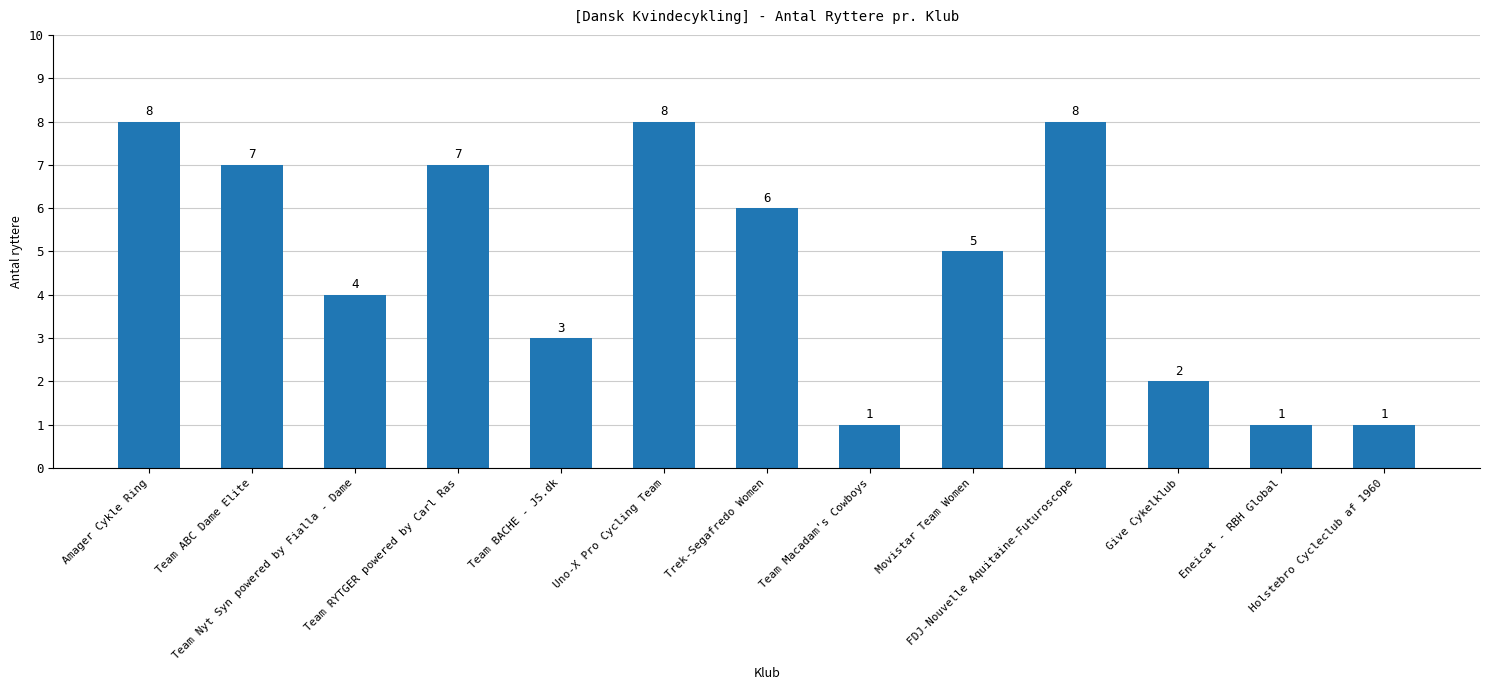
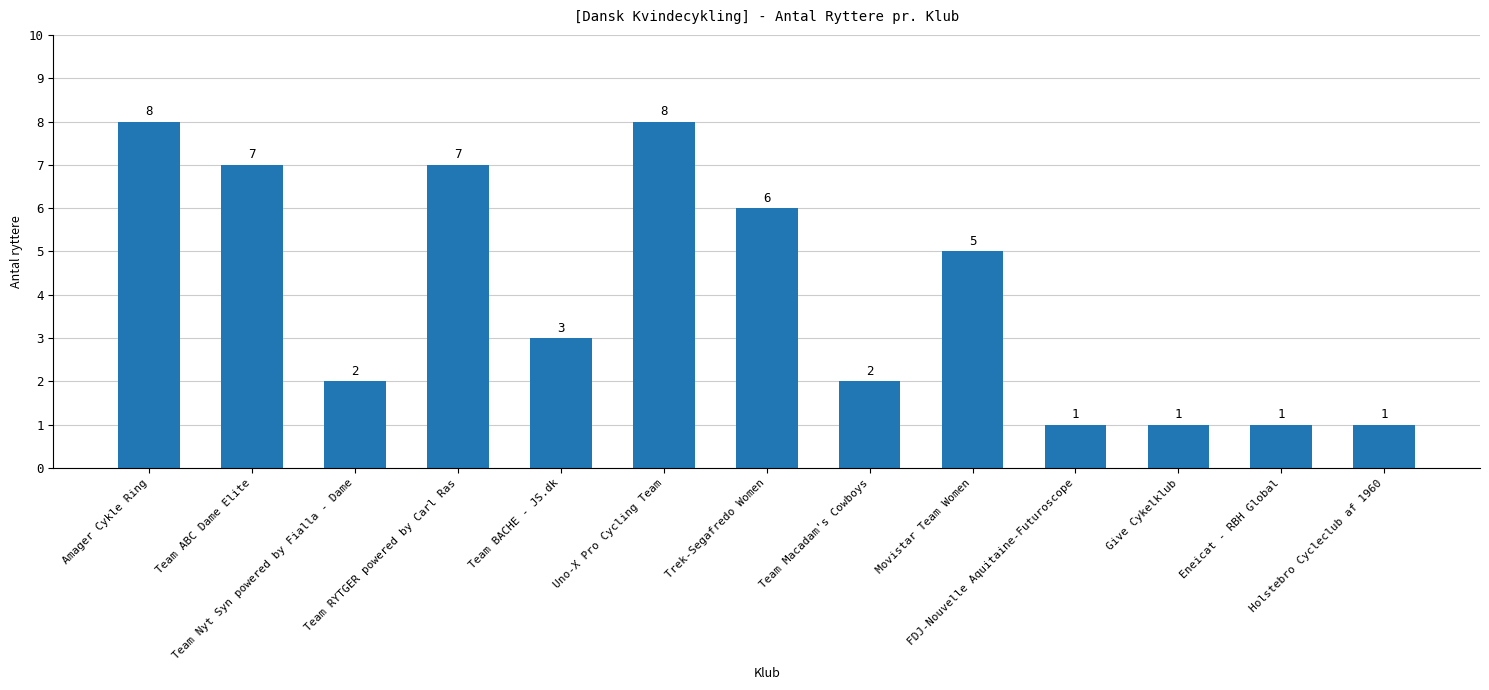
Team Nyt Syn powered by Fialla - Dame: 4 -> 2
Team Macadam's Cowboys: 1 -> 2
FDJ-Nouvelle Aquitaine-Futuroscope: 8 -> 1
Give Cykelklub: 2 -> 1
